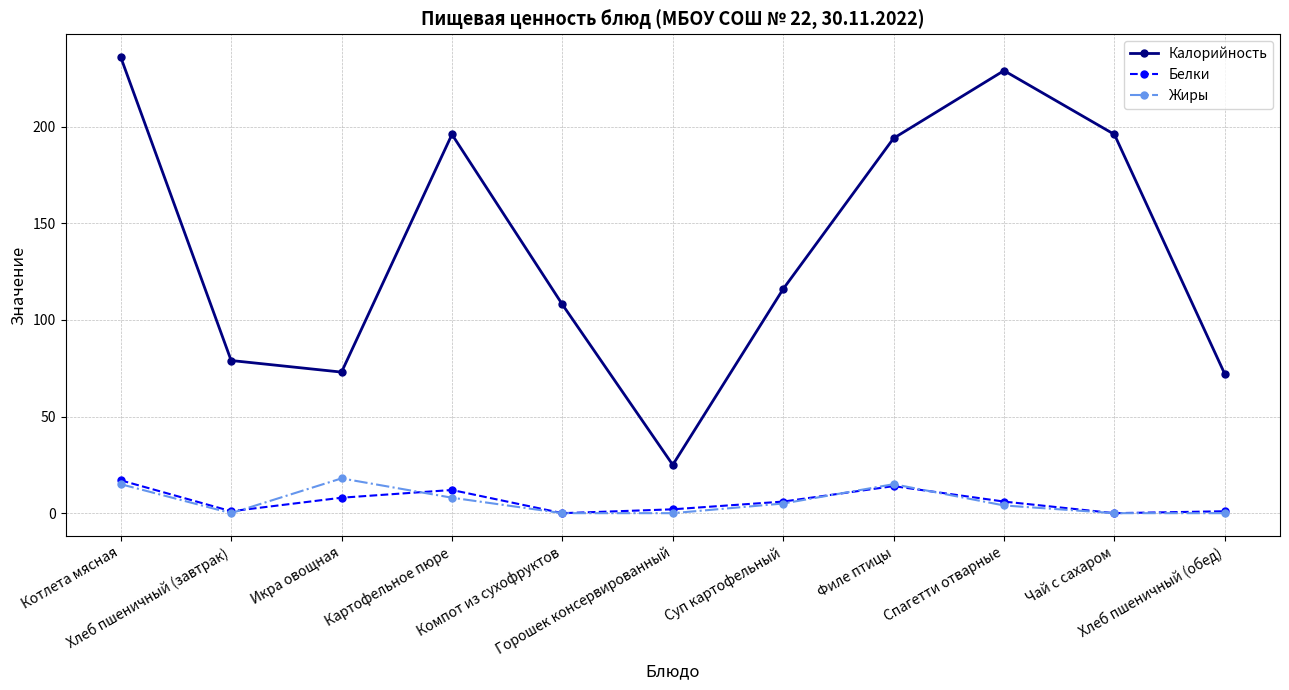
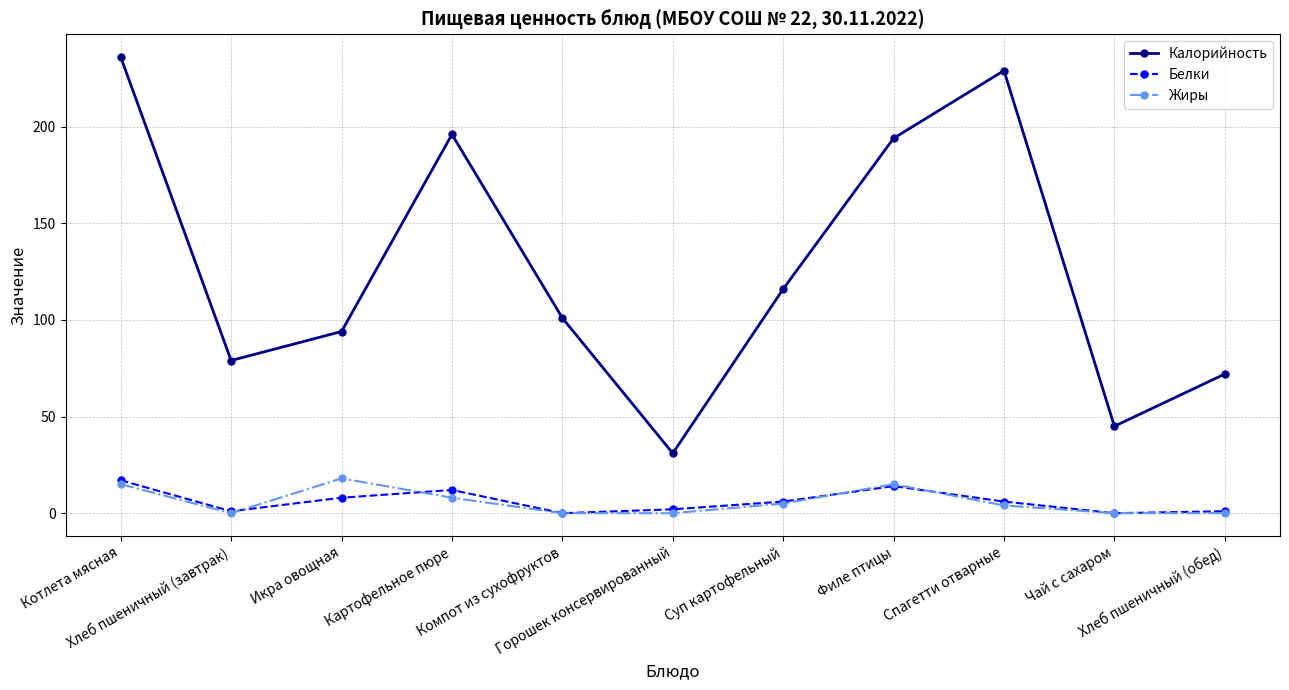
Калорийность, Икра овощная: 73 -> 94
Калорийность, Компот из сухофруктов: 108 -> 101
Калорийность, Горошек консервированный: 25 -> 31
Калорийность, Чай с сахаром: 196 -> 45
